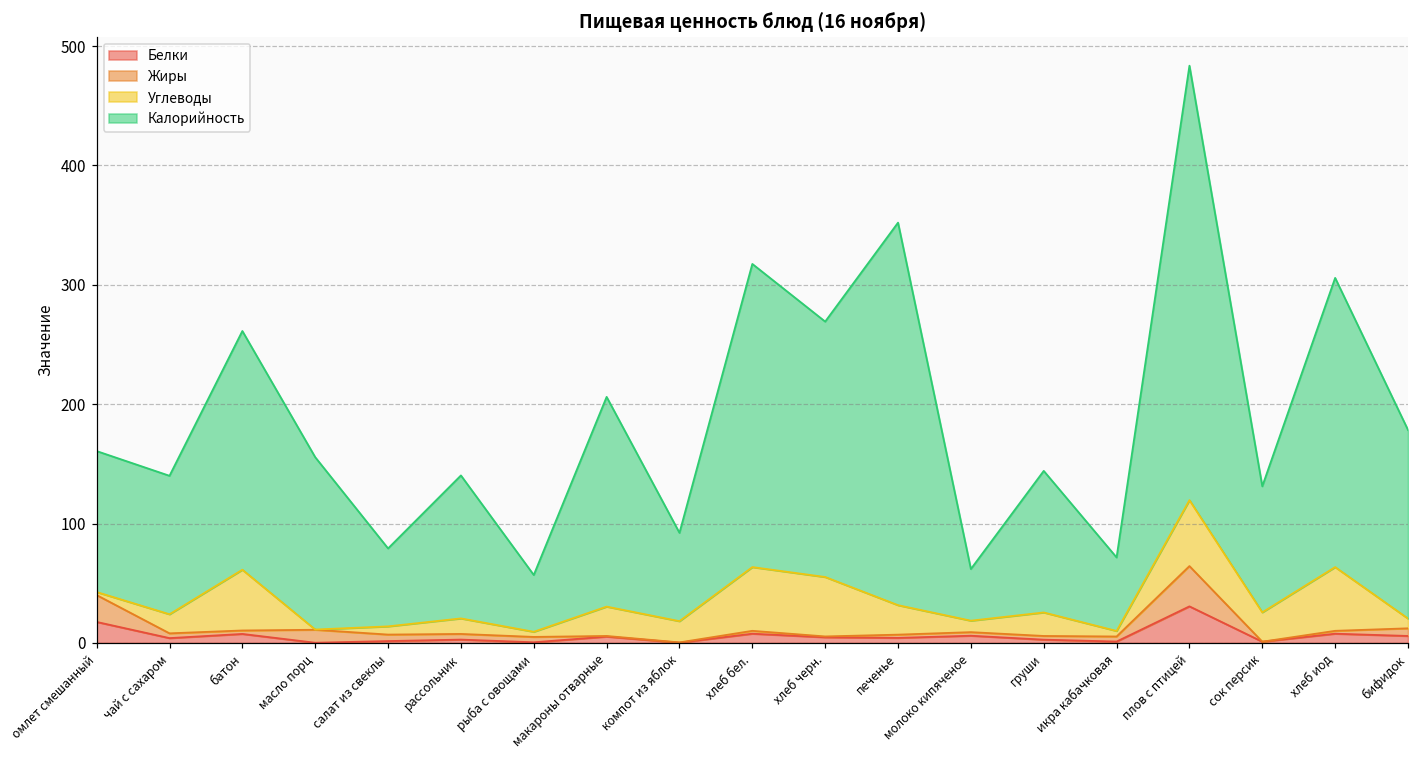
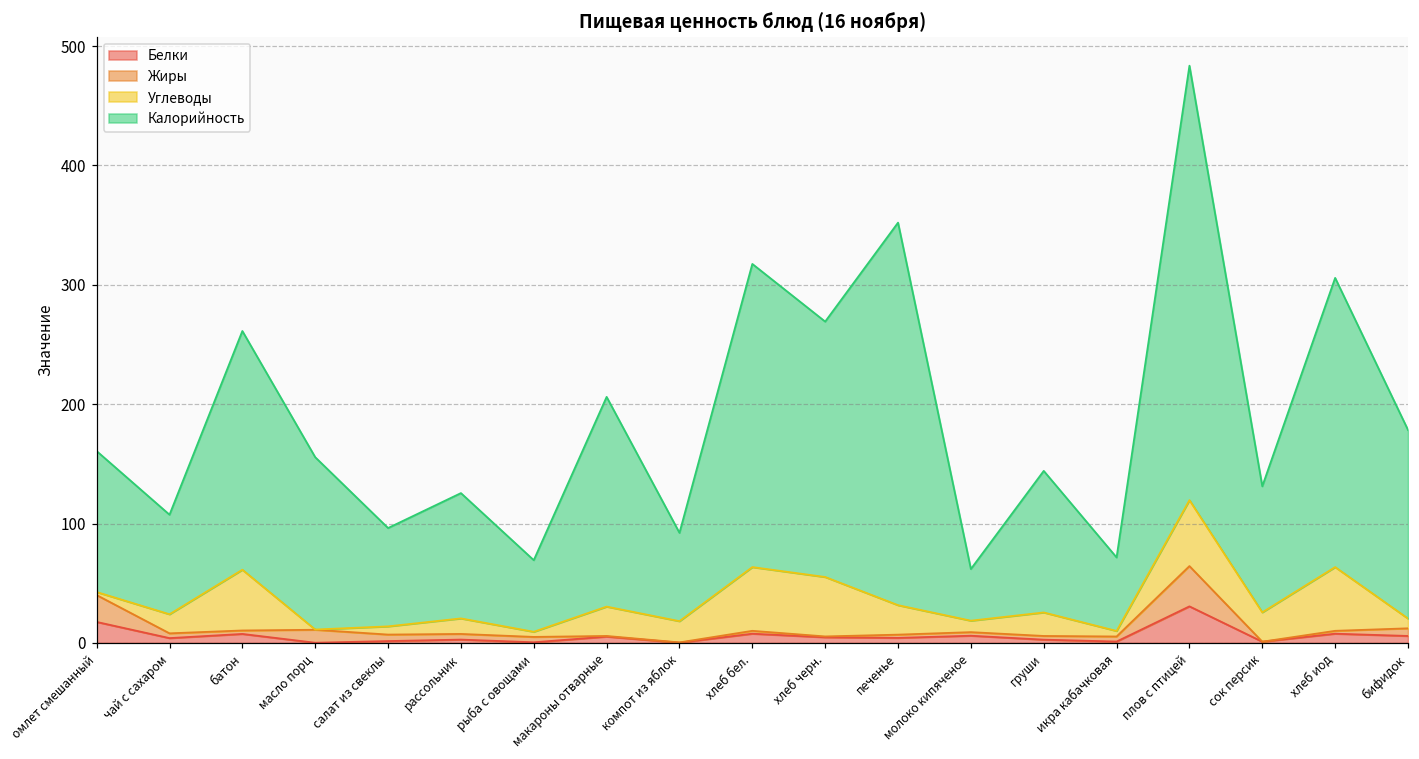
Калорийность, чай с сахаром: 116 -> 83
Калорийность, салат из свеклы: 65 -> 82
Калорийность, рассольник: 120 -> 105
Калорийность, рыба с овощами: 48 -> 60
